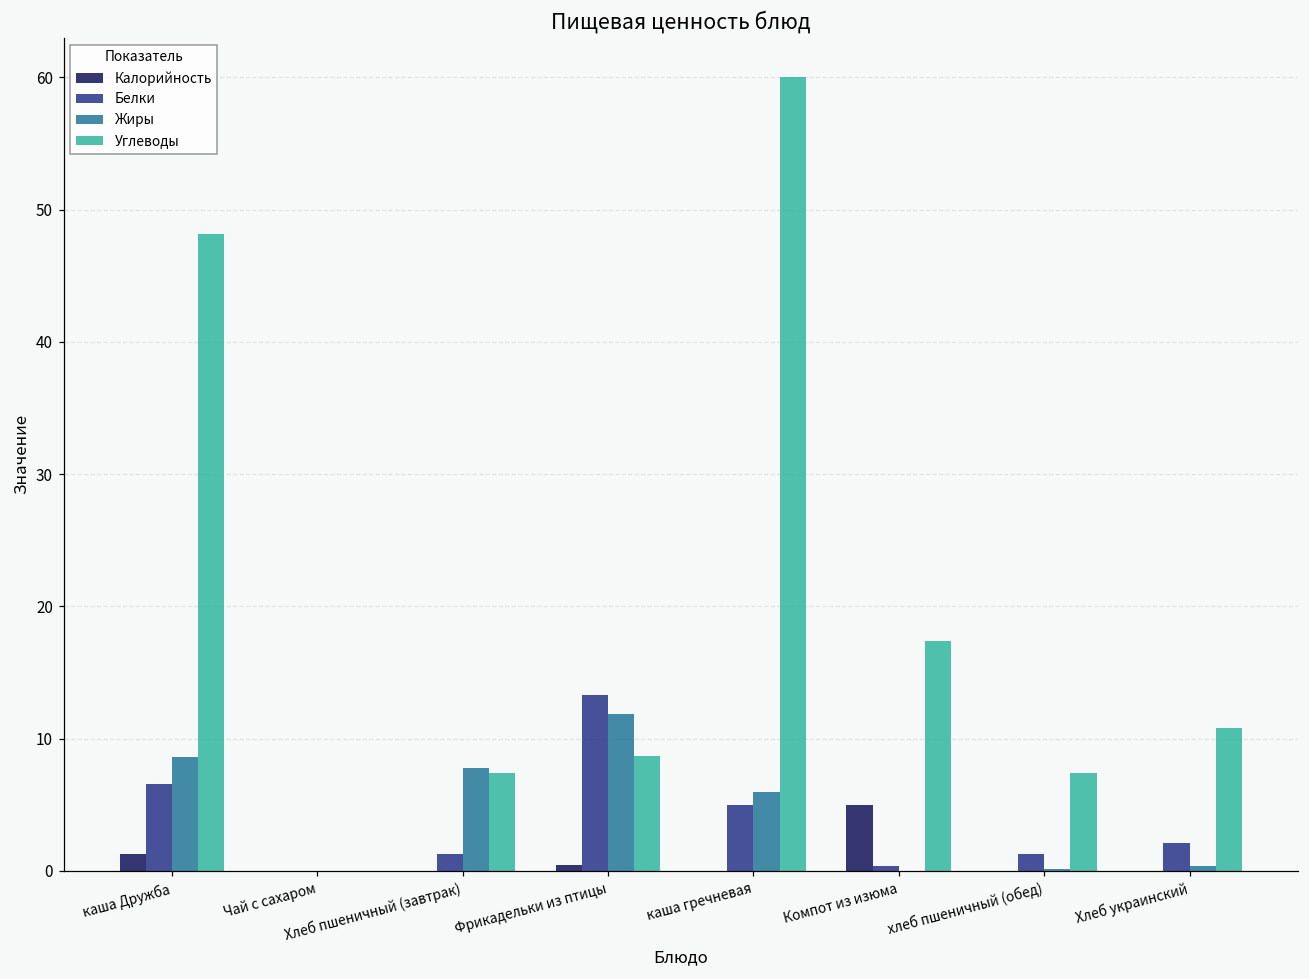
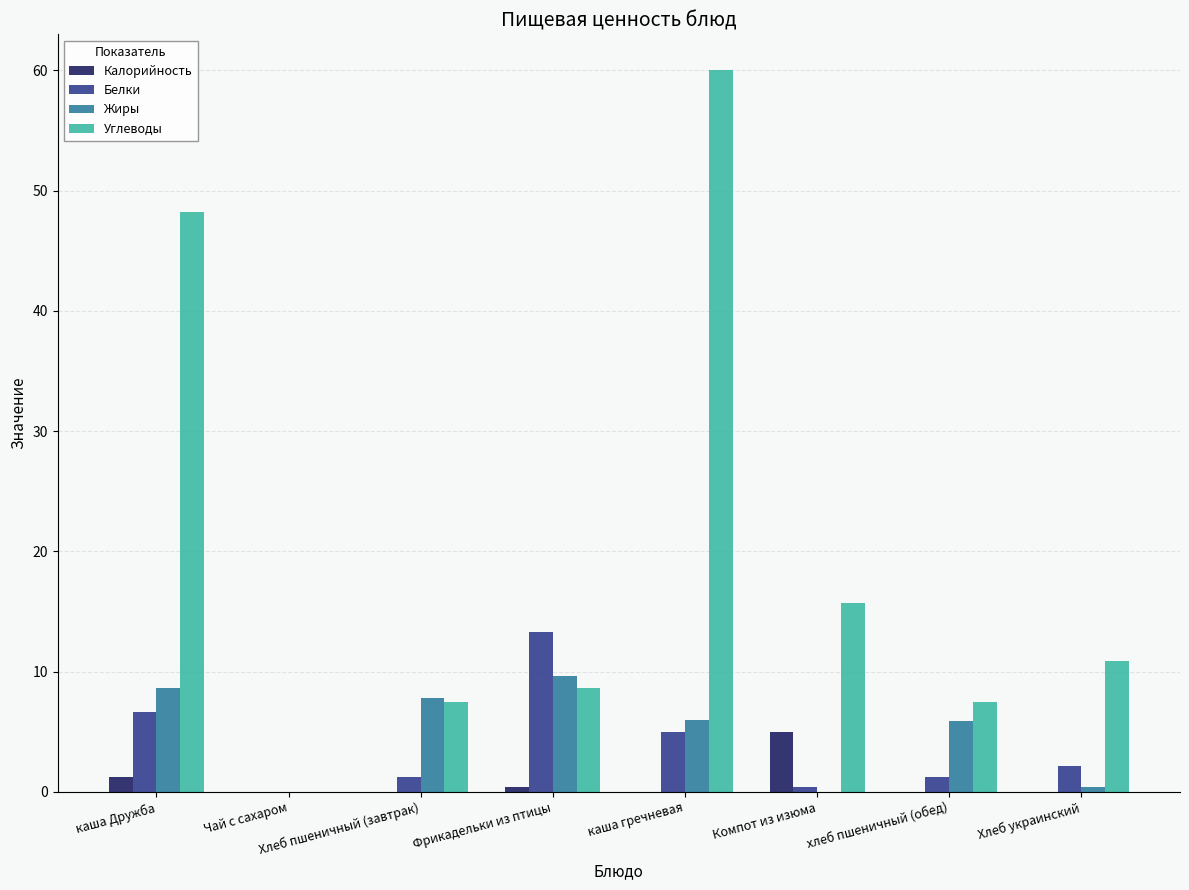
Жиры, Фрикадельки из птицы: 11.9 -> 9.7
Углеводы, Компот из изюма: 17.4 -> 15.7
Жиры, хлеб пшеничный (обед): 0.1 -> 5.9
